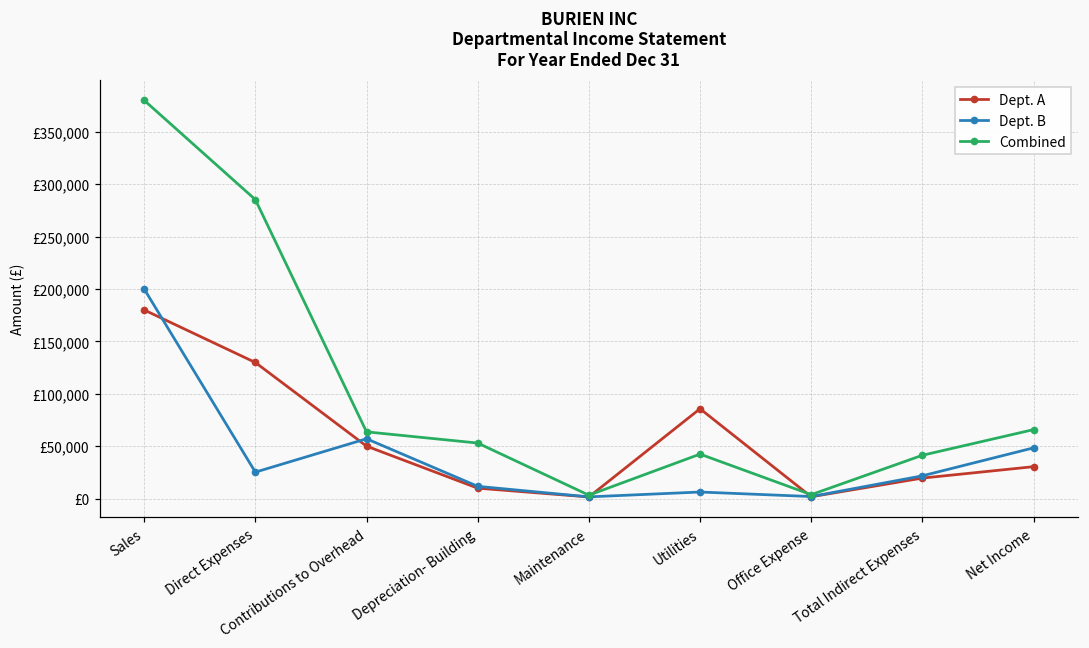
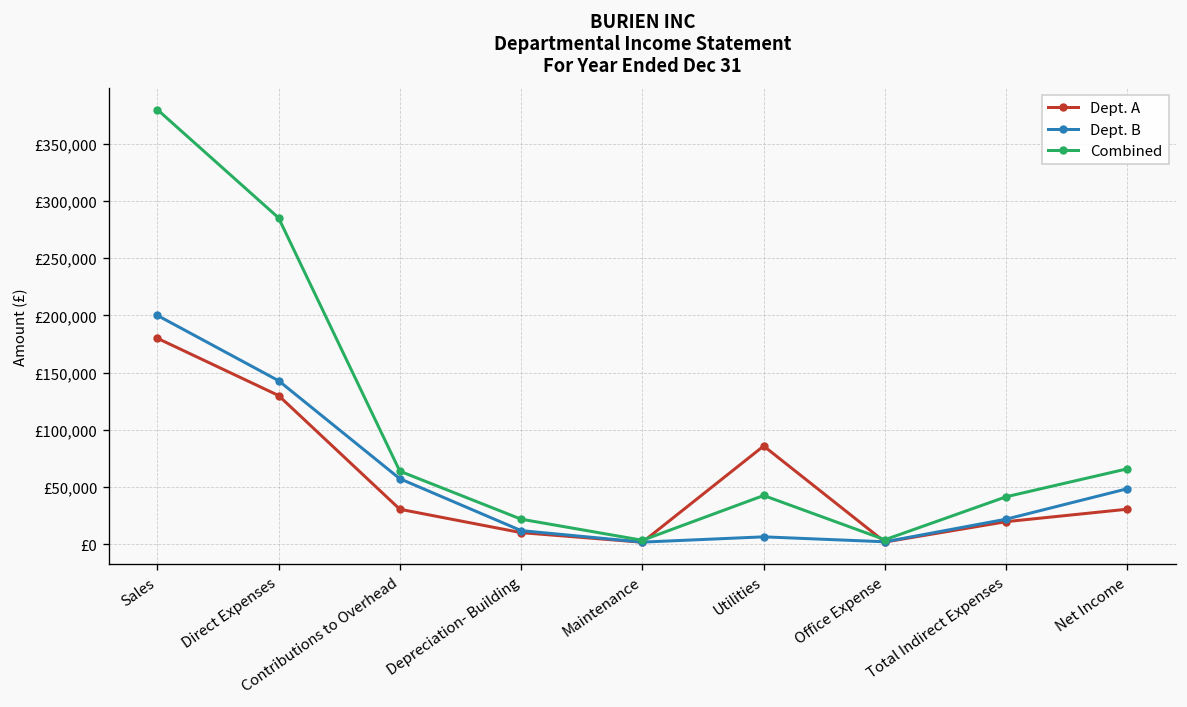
Dept. B, Direct Expenses: £30,000 -> £140,000
Dept. A, Contributions to Overhead: £50,000 -> £30,000
Combined, Depreciation- Building: £50,000 -> £20,000
